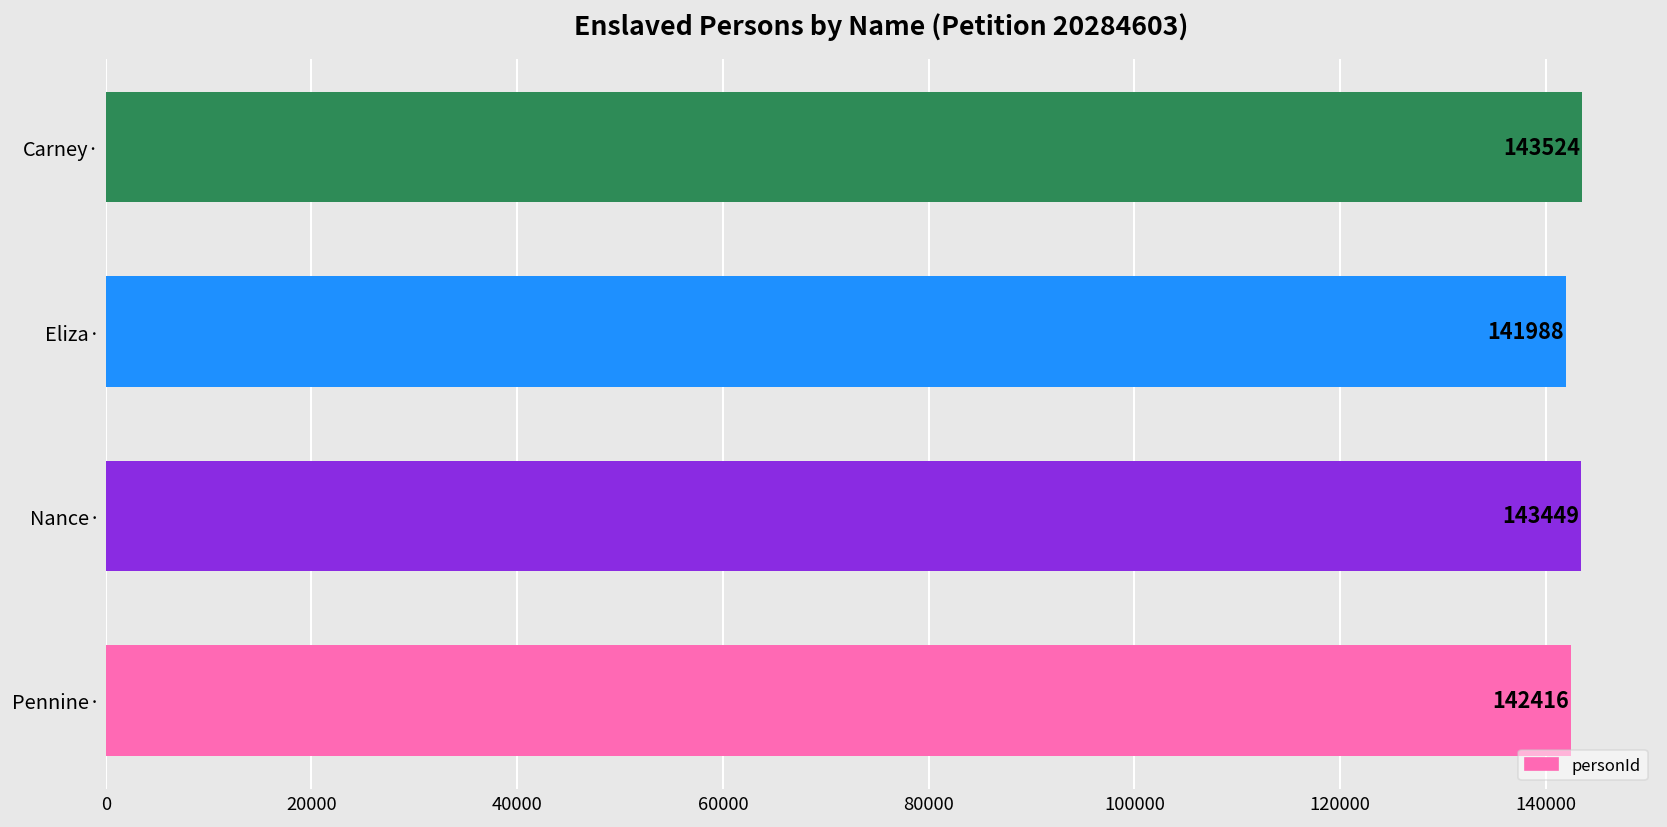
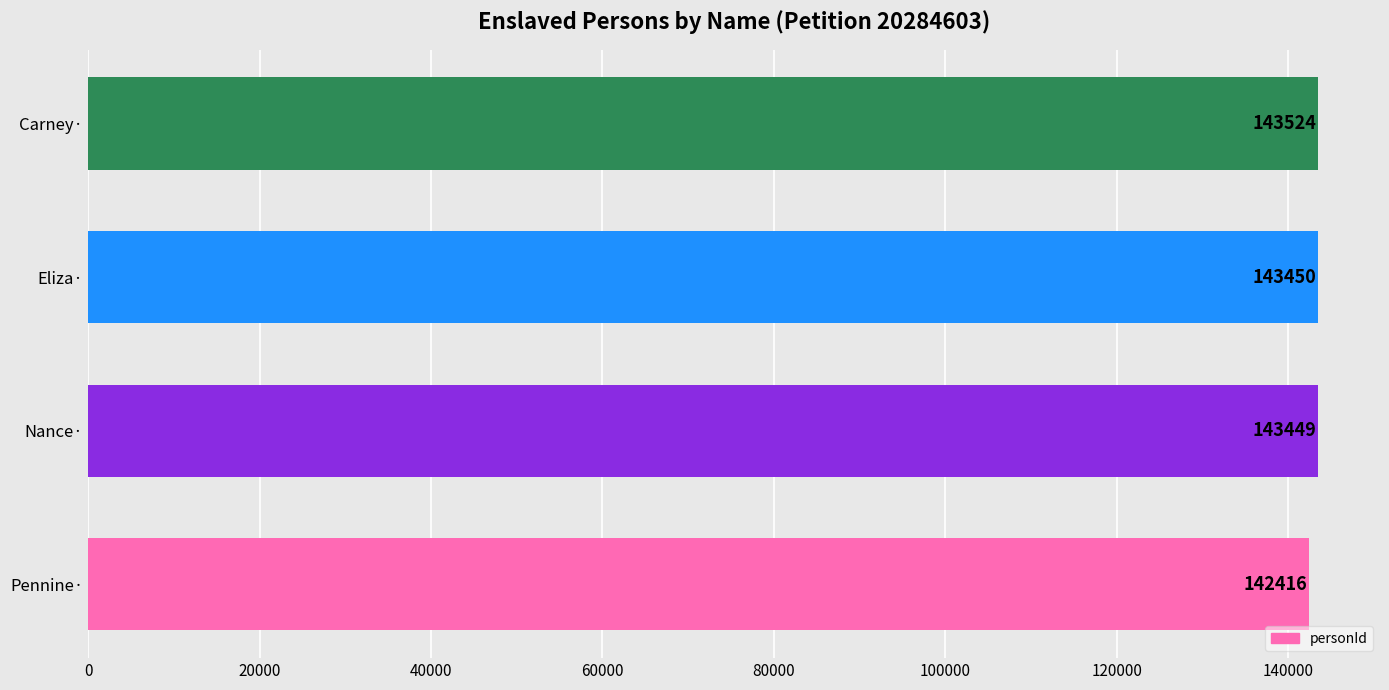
Eliza·: 141988 -> 143450
